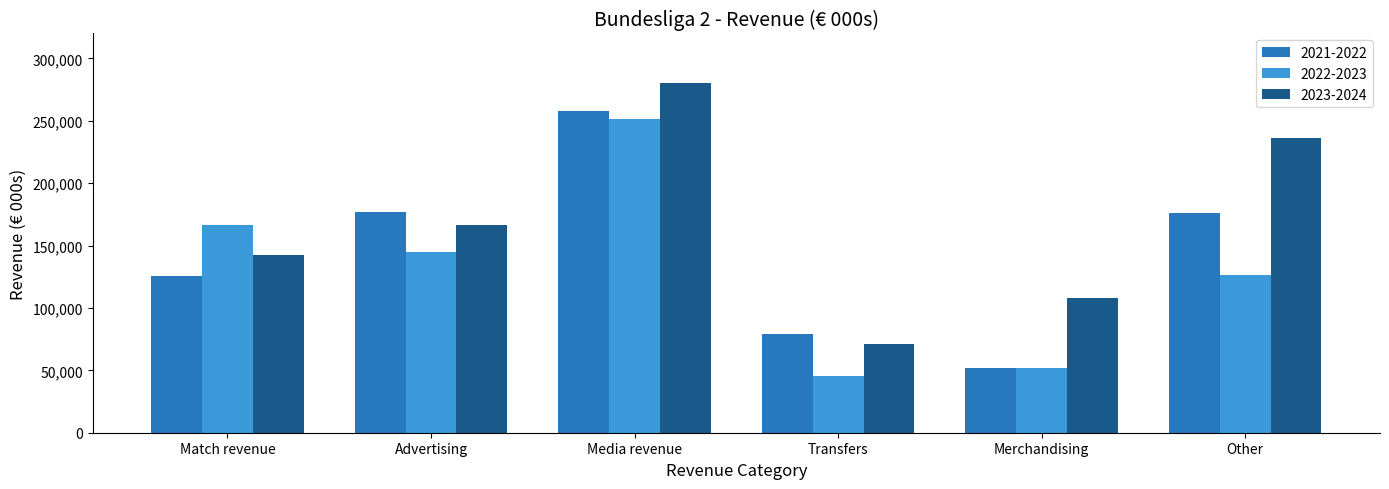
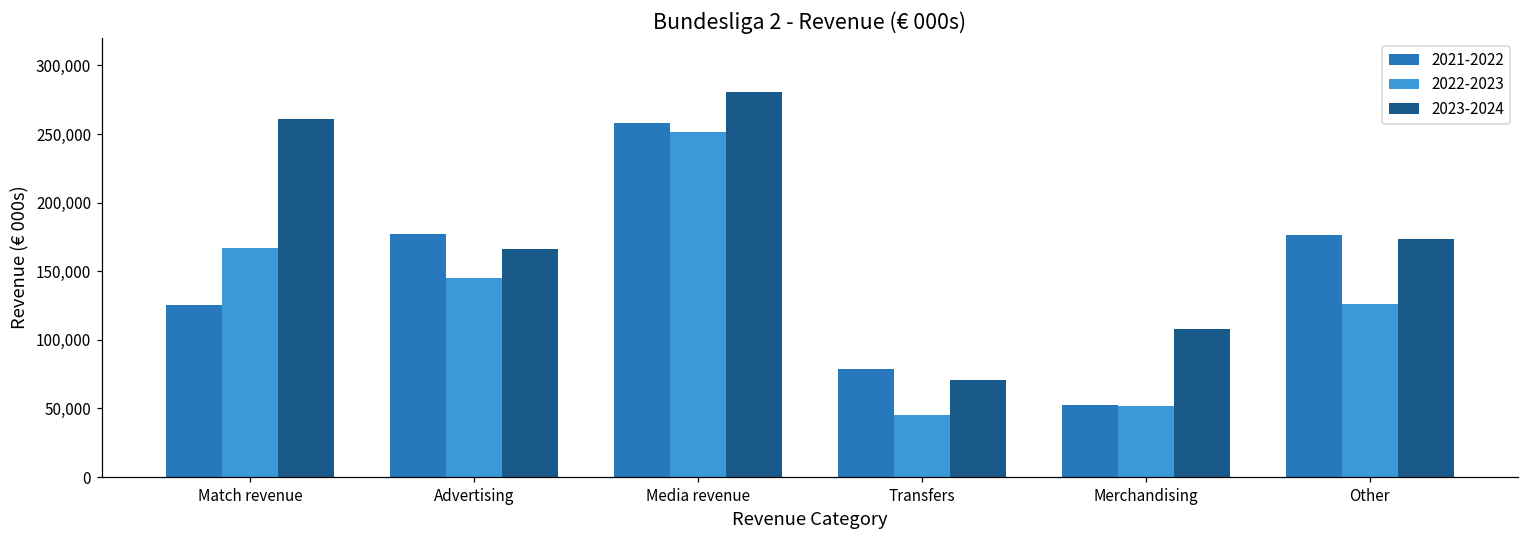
2023-2024, Match revenue: 142,000 -> 261,000
2023-2024, Other: 236,000 -> 173,000
